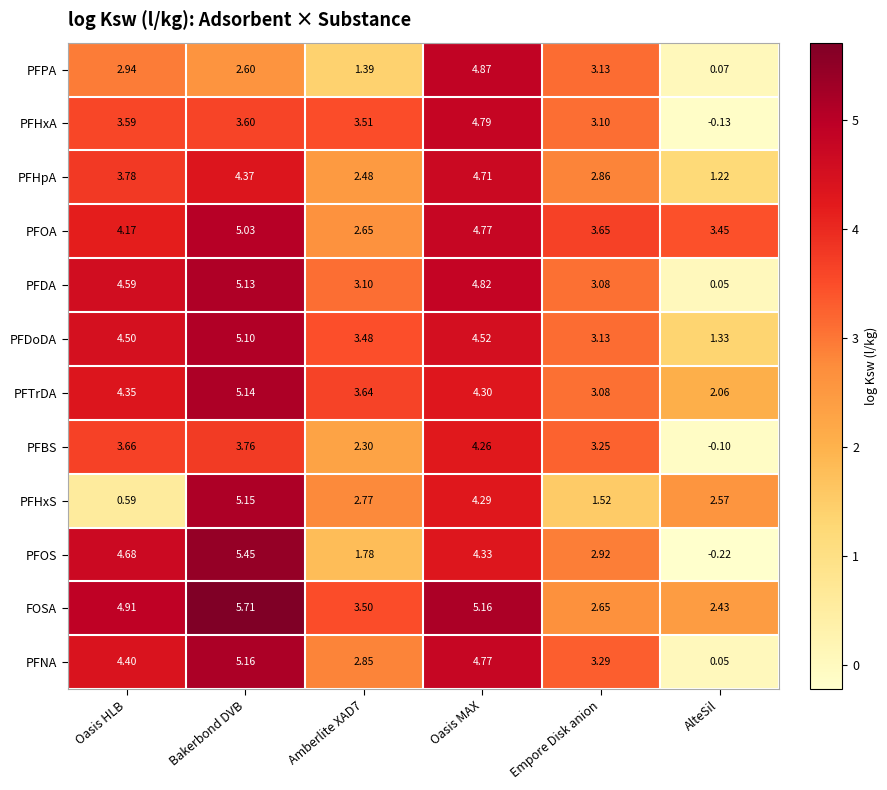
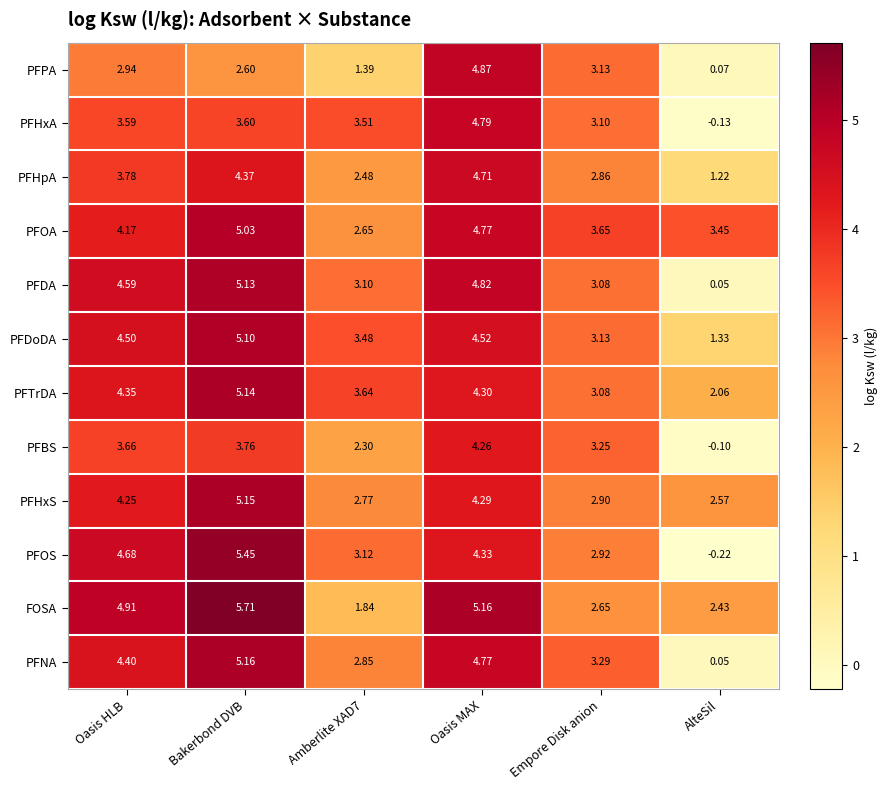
PFHxS, Oasis HLB: 0.59 -> 4.25
PFHxS, Empore Disk anion: 1.52 -> 2.90
PFOS, Amberlite XAD7: 1.78 -> 3.12
FOSA, Amberlite XAD7: 3.50 -> 1.84
